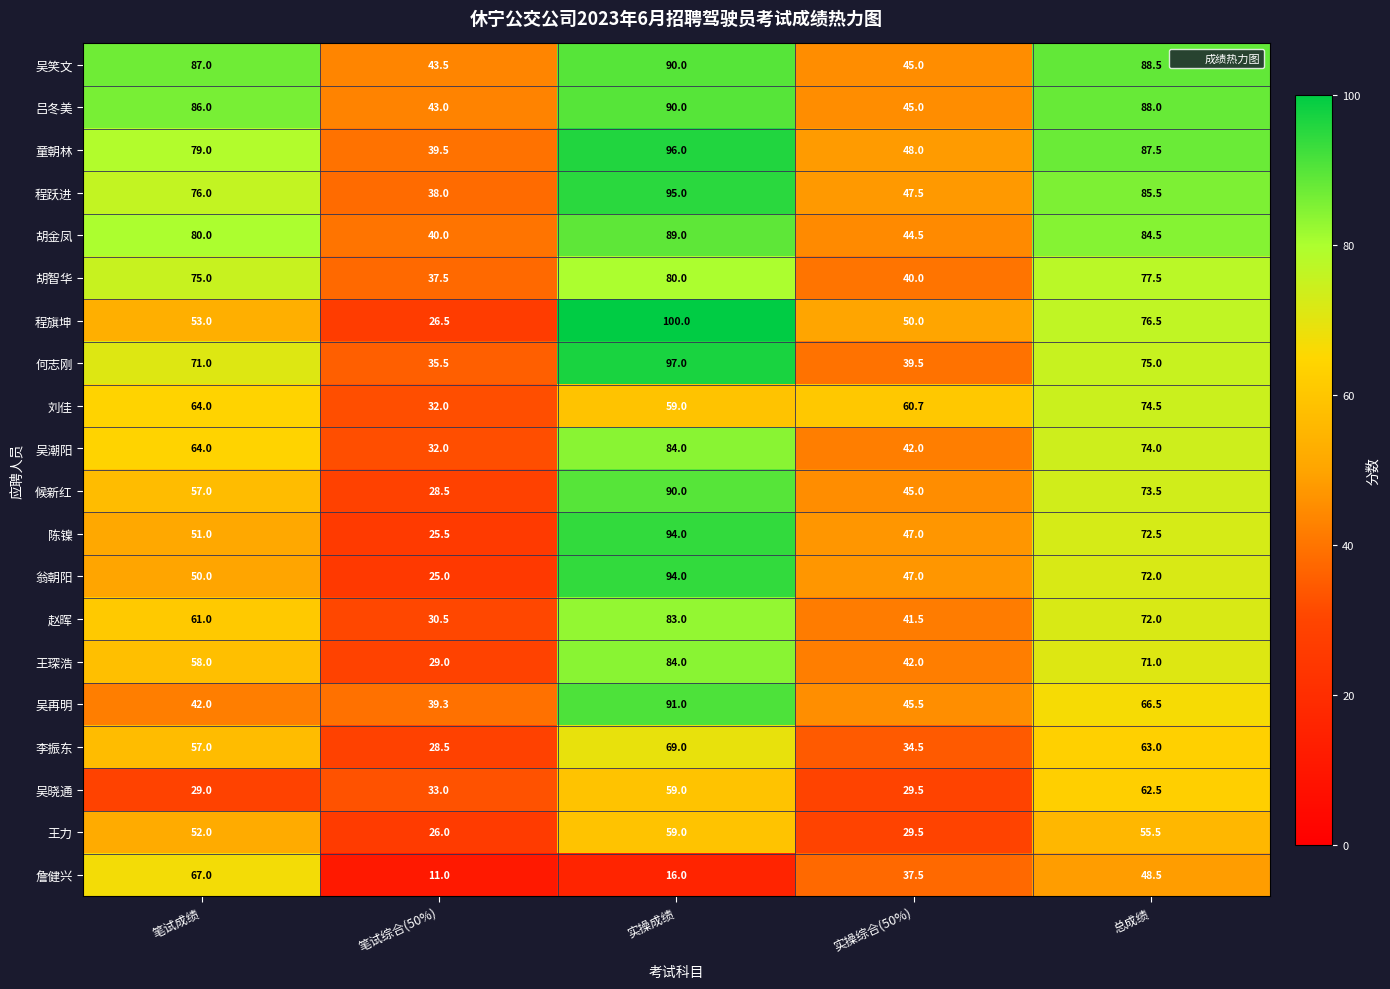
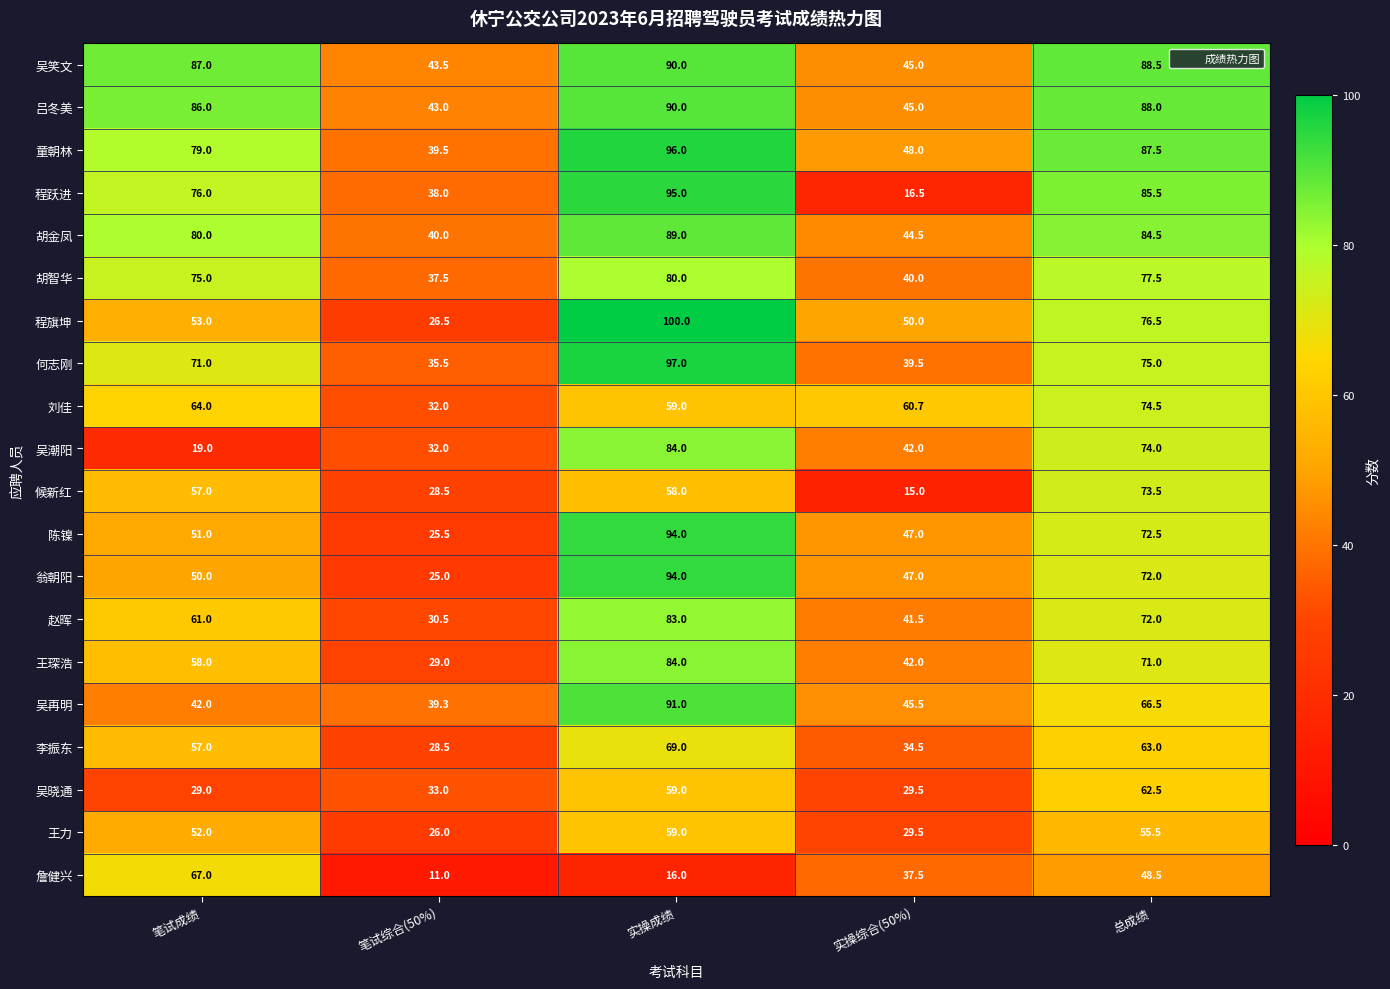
程跃进, 实操综合(50%): 47.5 -> 16.5
吴潮阳, 笔试成绩: 64.0 -> 19.0
候新红, 实操成绩: 90.0 -> 58.0
候新红, 实操综合(50%): 45.0 -> 15.0
